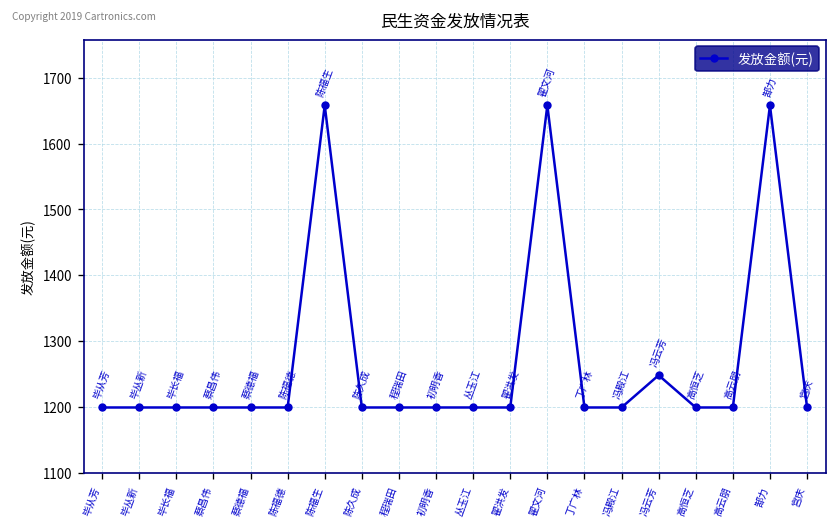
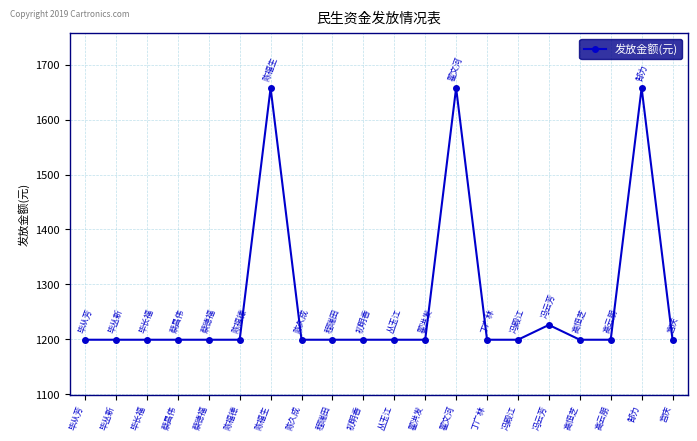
冯云芳: 1250 -> 1230
